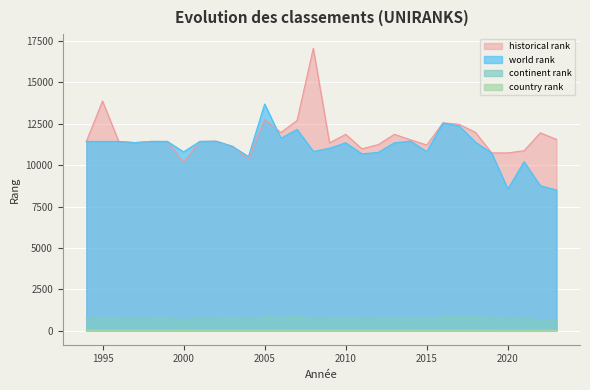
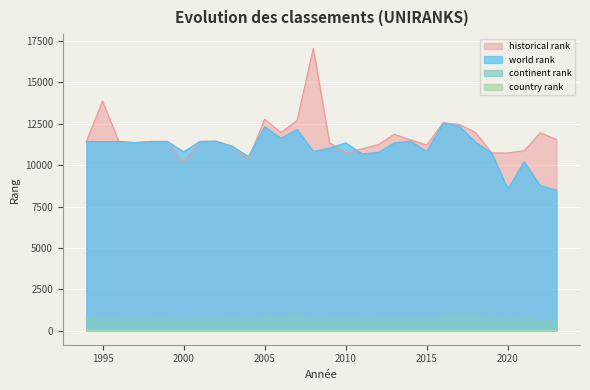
world rank, 2005: 13700 -> 12300
historical rank, 2010: 11900 -> 10700
